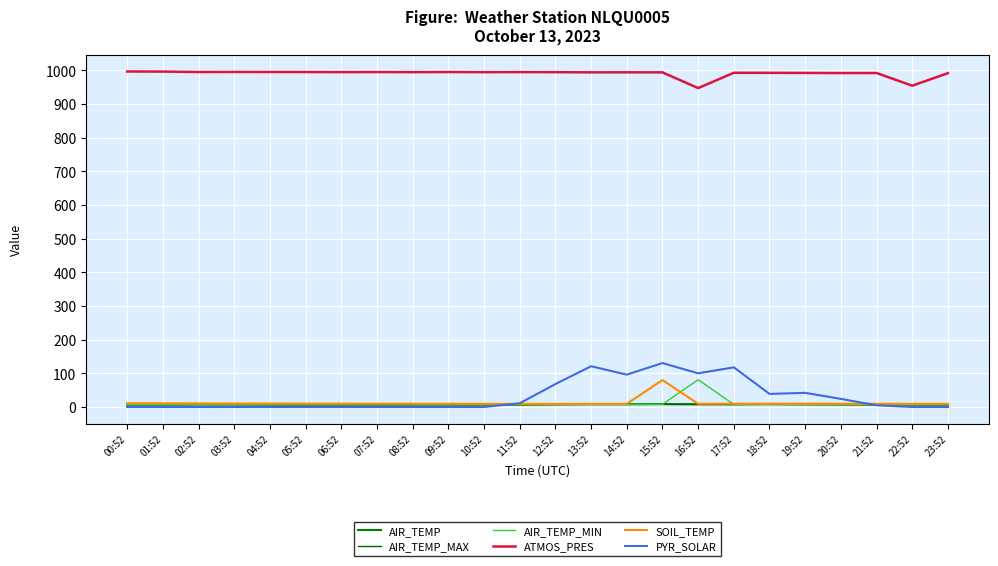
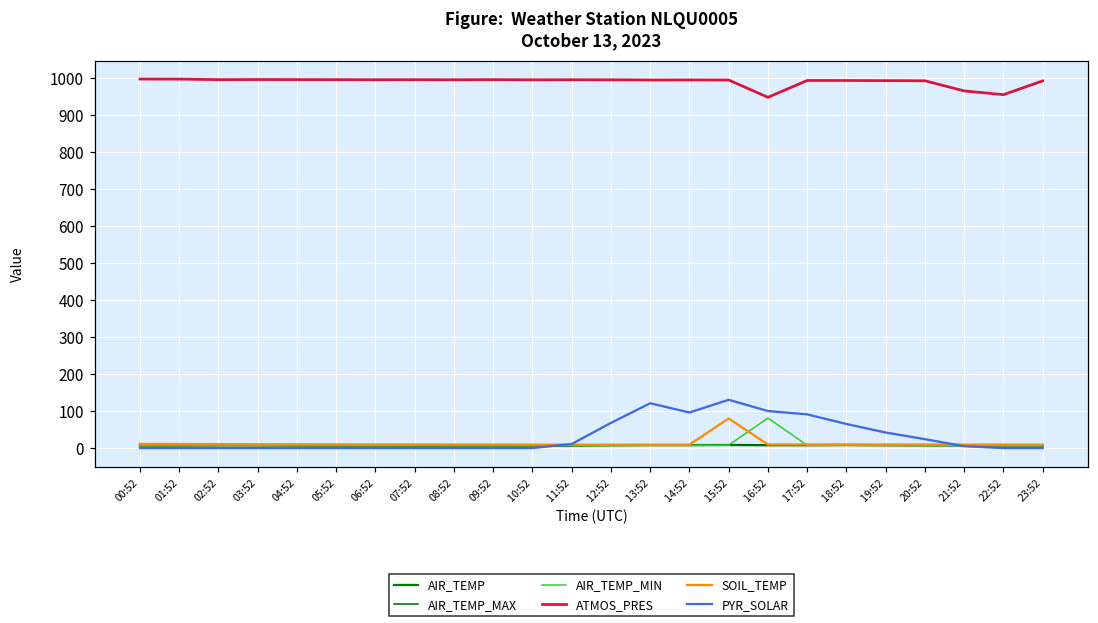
PYR_SOLAR, 17:52: 120 -> 90
PYR_SOLAR, 18:52: 40 -> 70
ATMOS_PRES, 21:52: 990 -> 960
